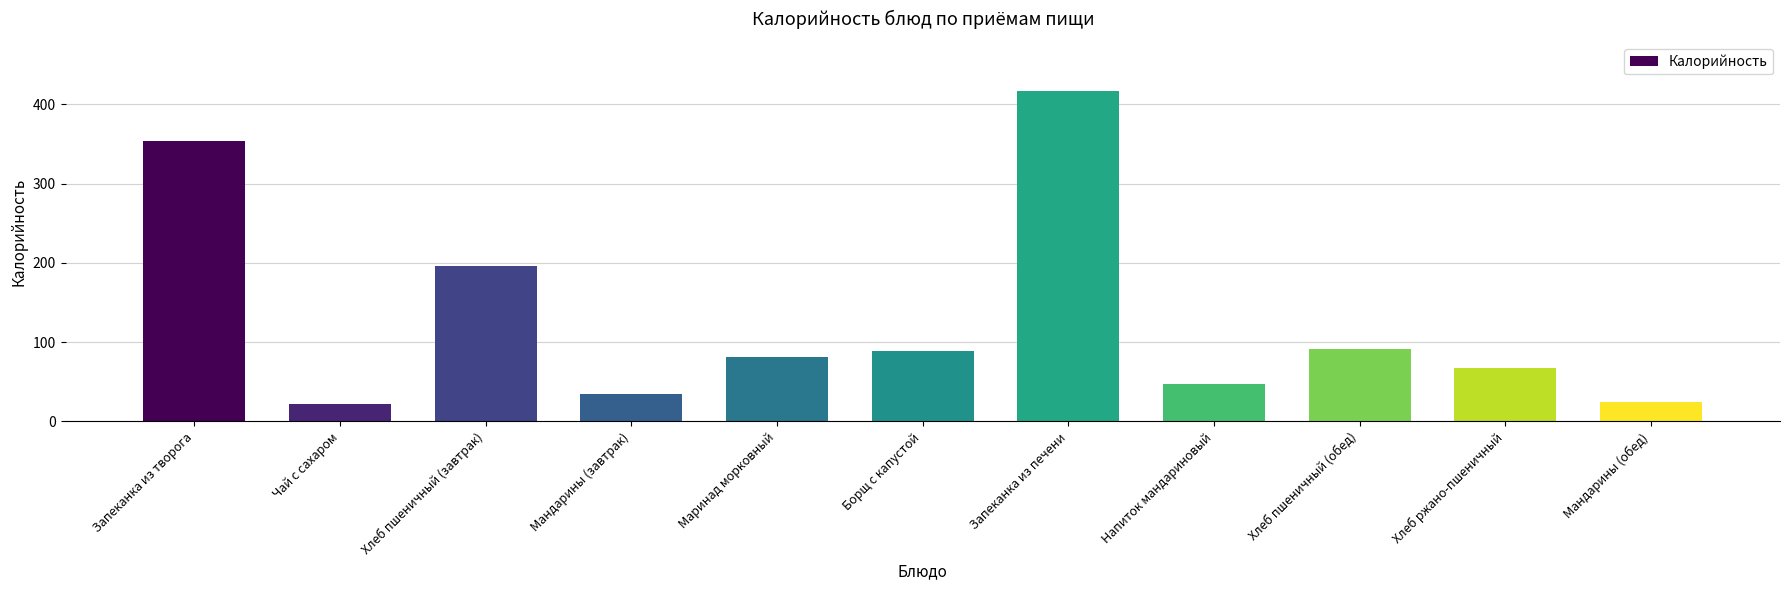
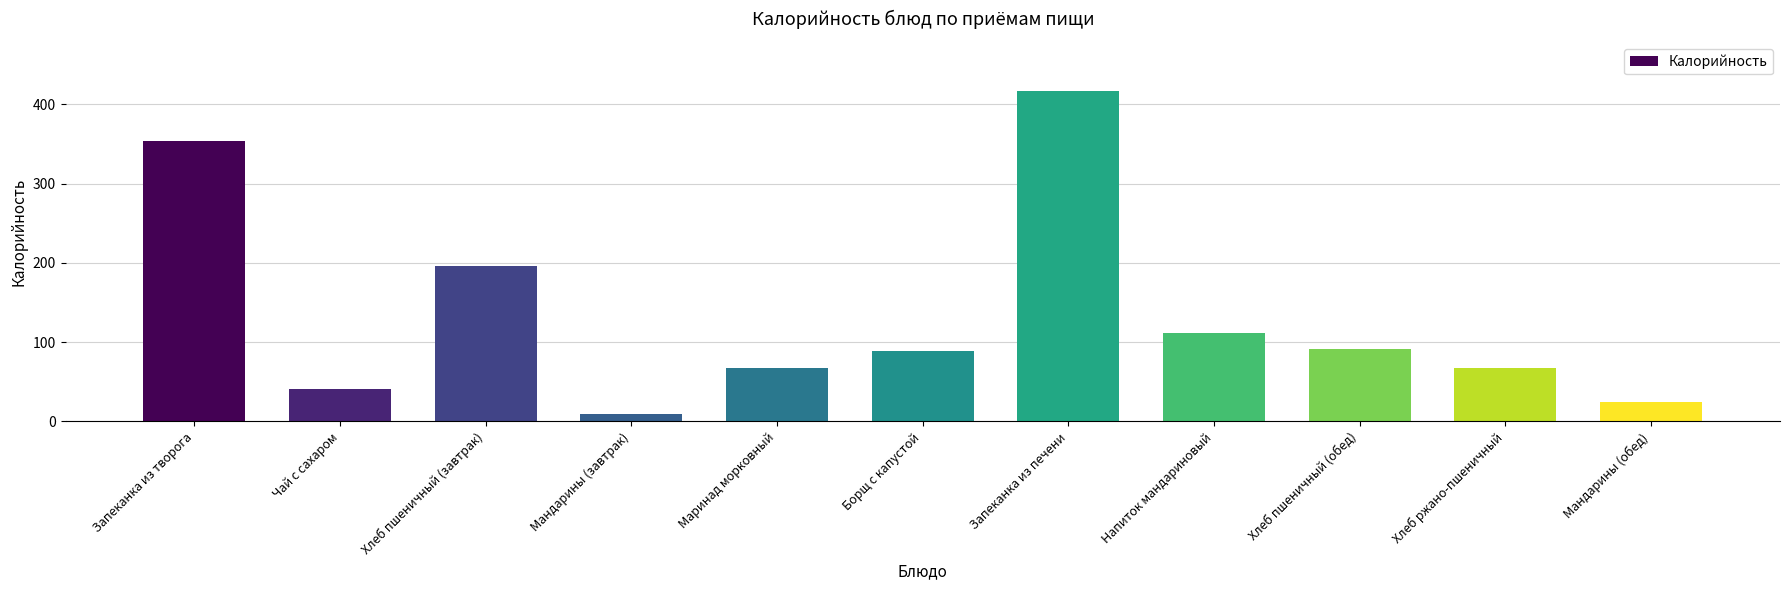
Чай с сахаром: 20 -> 40
Мандарины (завтрак): 40 -> 10
Маринад морковный: 80 -> 70
Напиток мандариновый: 50 -> 110
